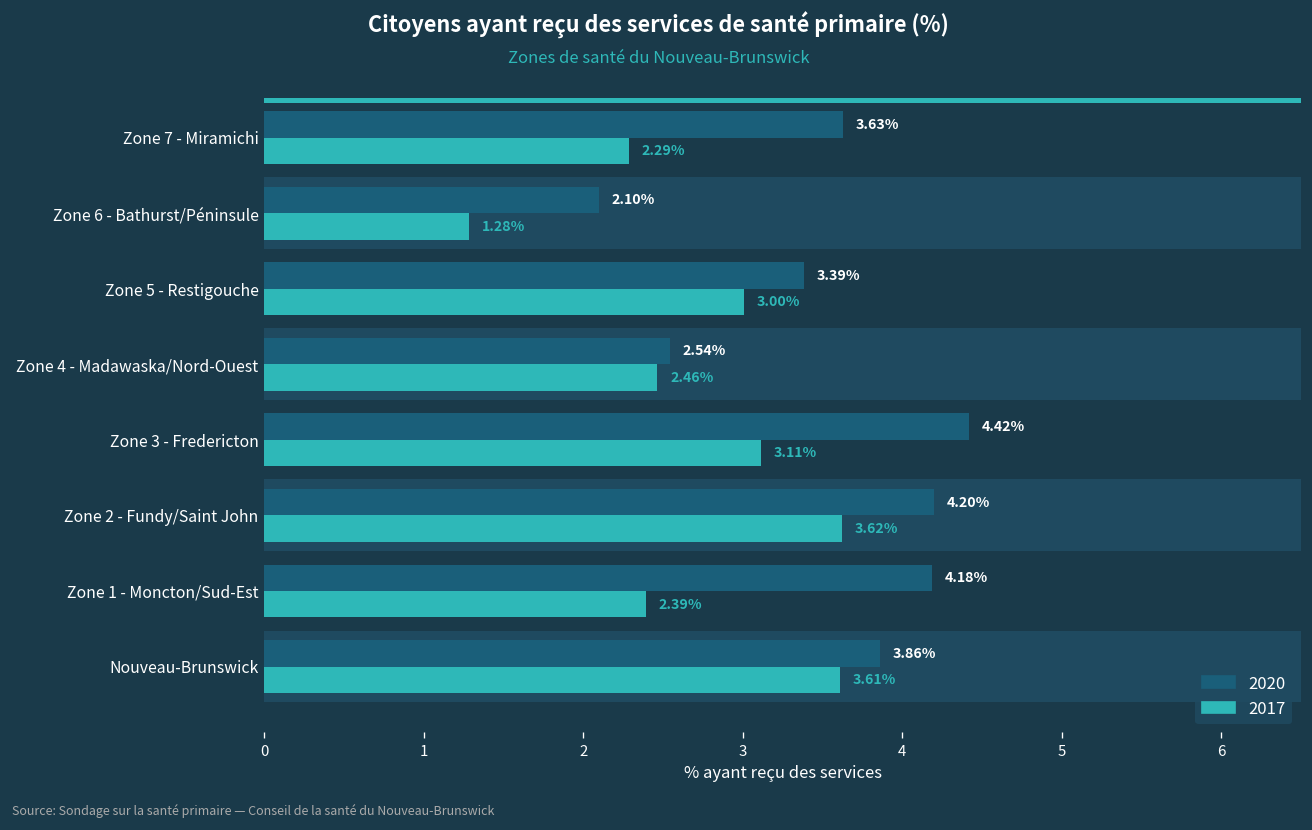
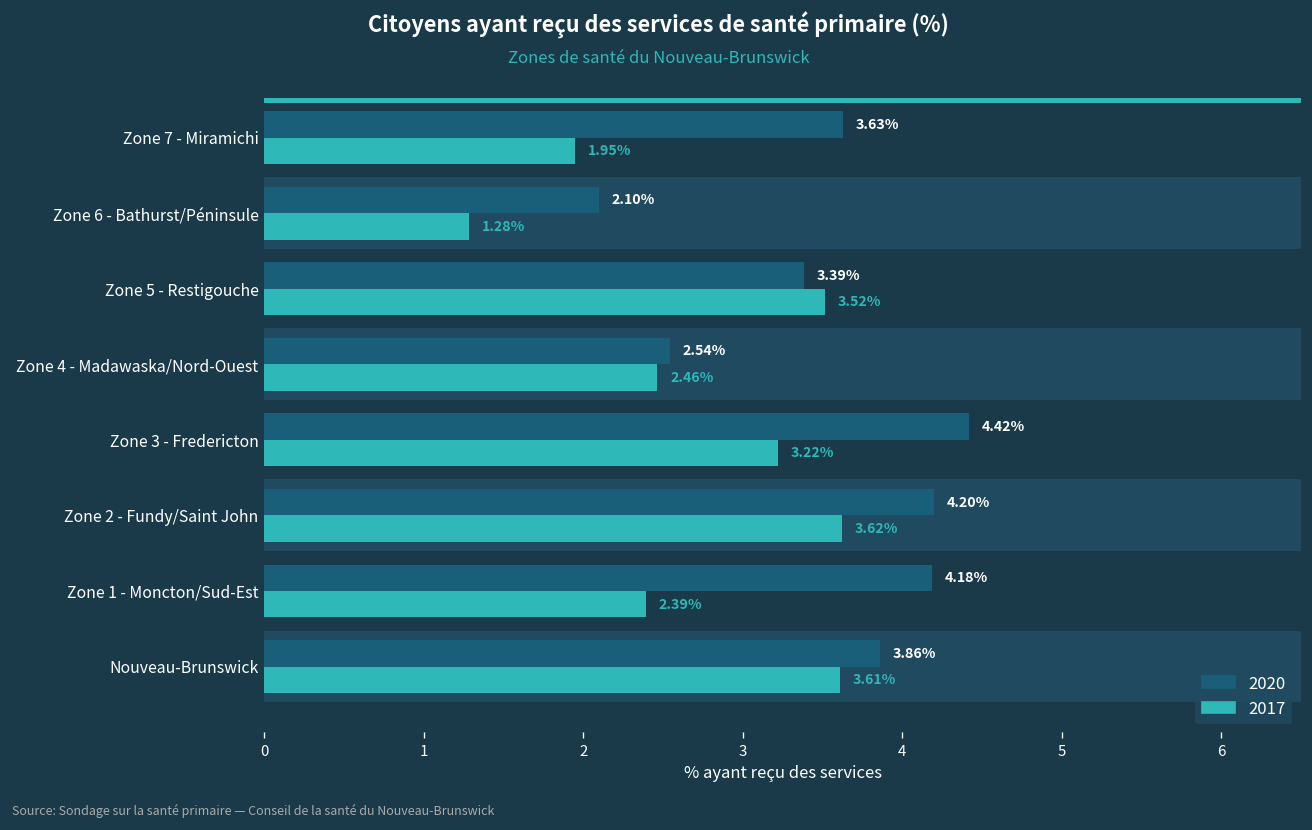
2017, Zone 7 - Miramichi: 2.29% -> 1.95%
2017, Zone 5 - Restigouche: 3.00% -> 3.52%
2017, Zone 3 - Fredericton: 3.11% -> 3.22%
